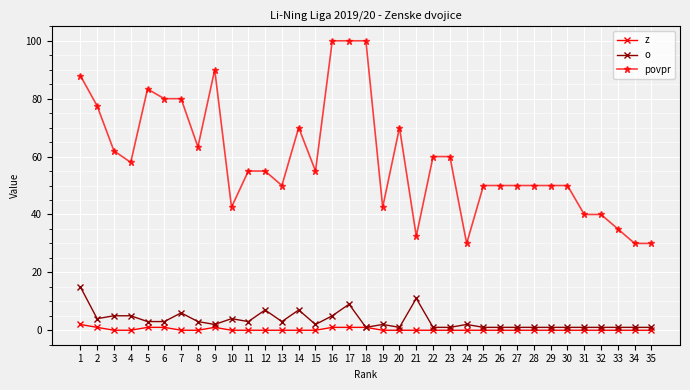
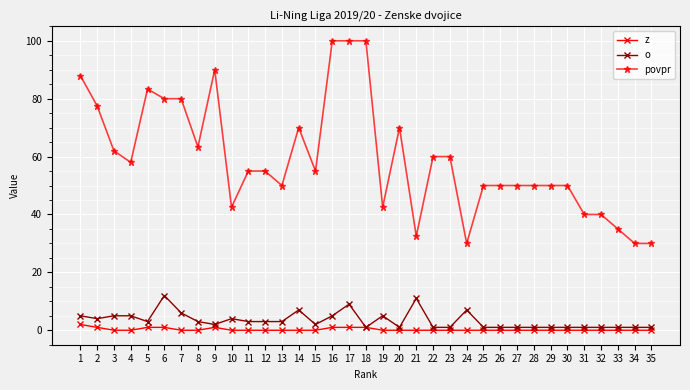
o, 1: 15 -> 5
o, 6: 3 -> 12
o, 12: 7 -> 3
o, 19: 2 -> 5
o, 24: 2 -> 7
